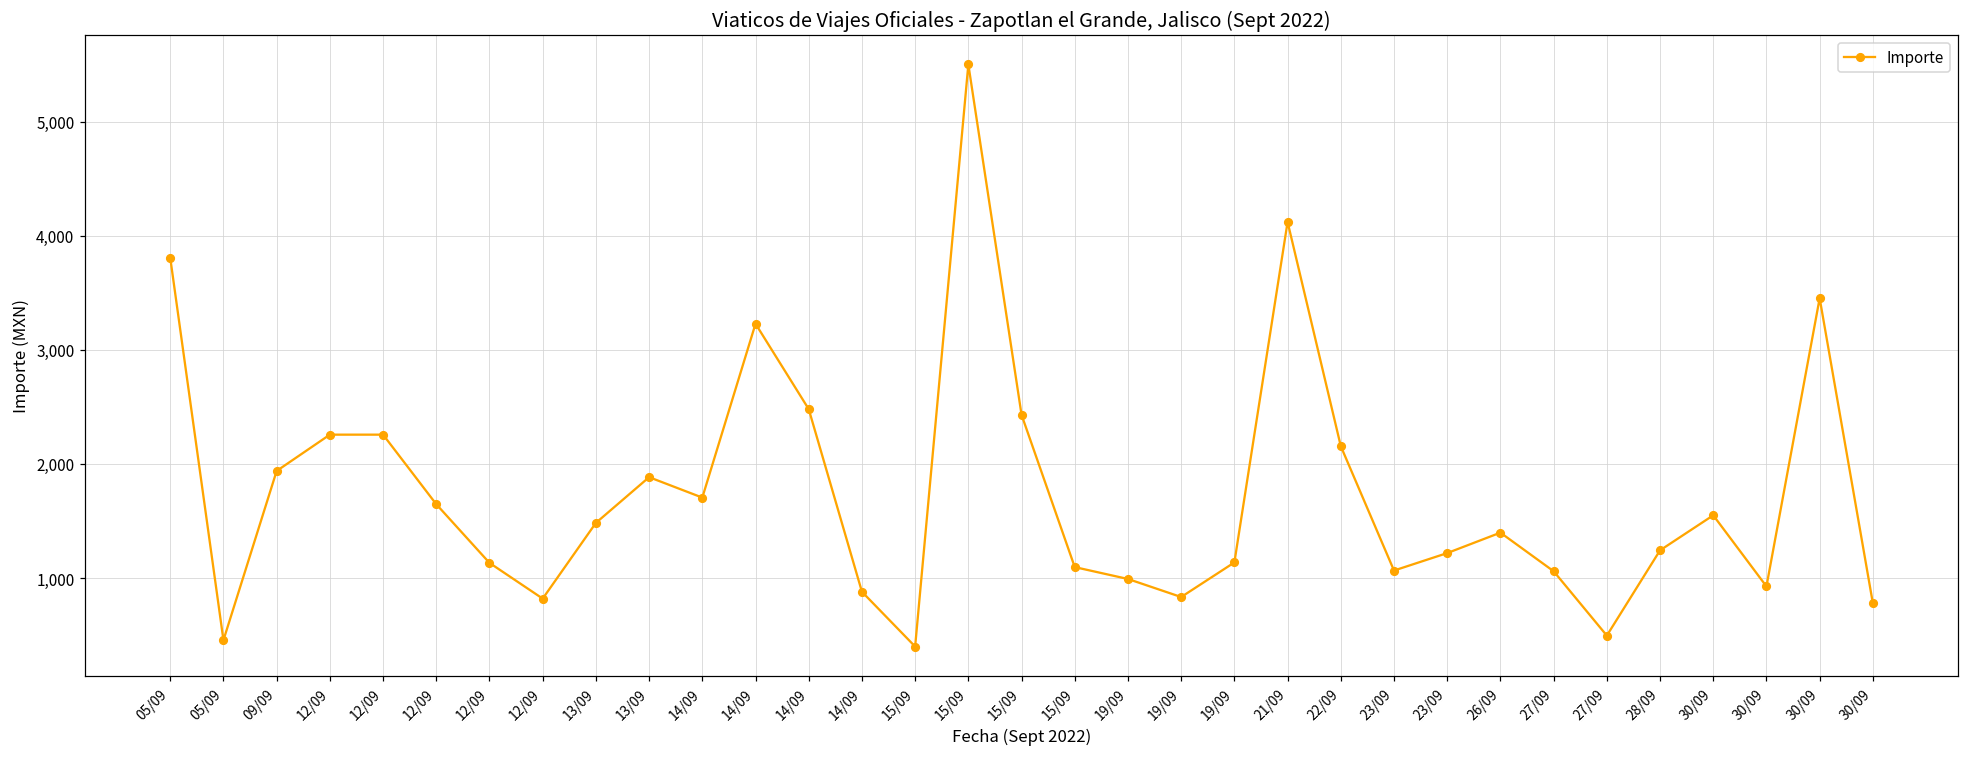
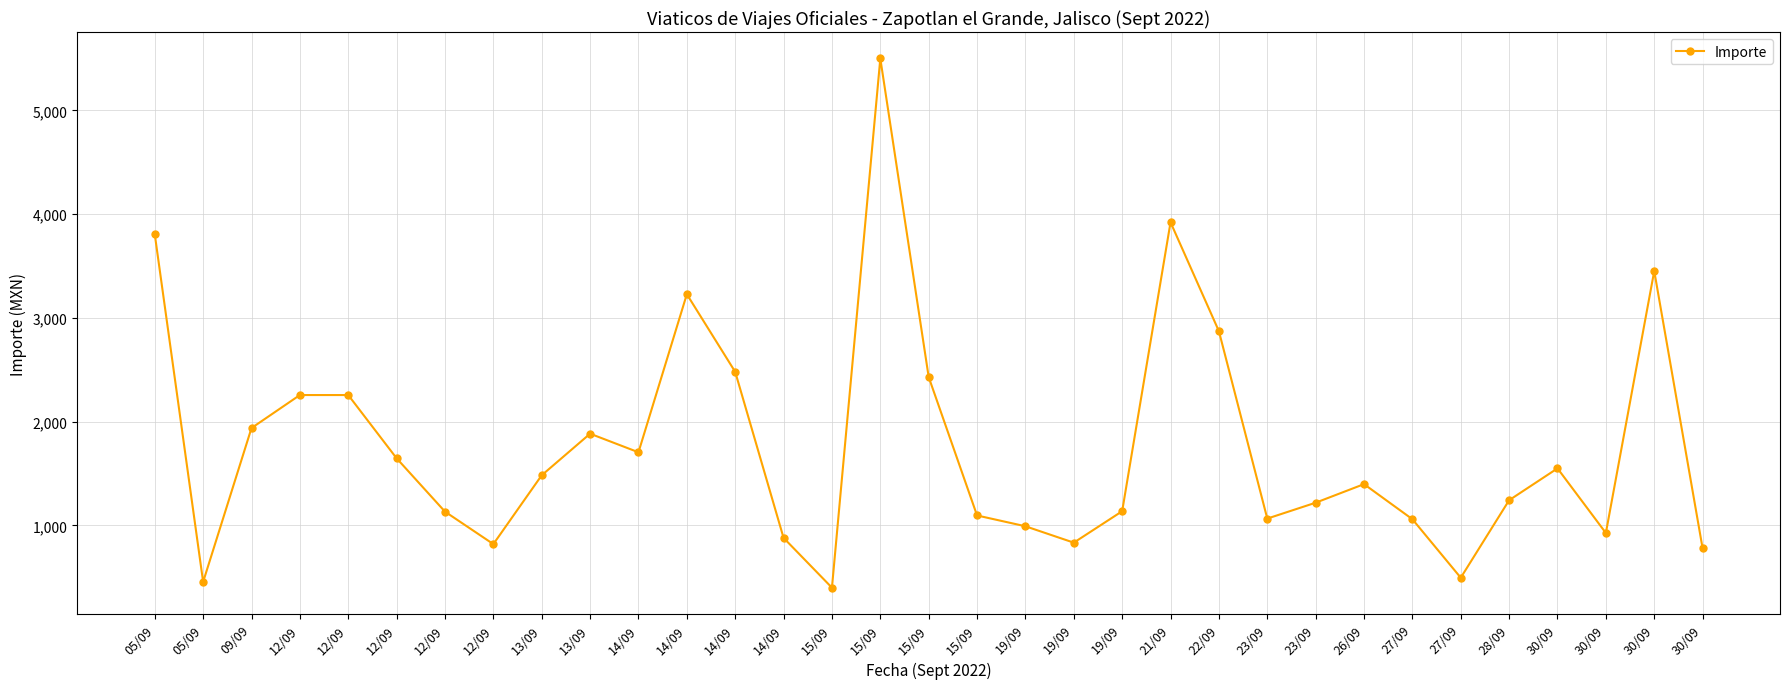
21/09: 4,120 -> 3,920
22/09: 2,160 -> 2,870
